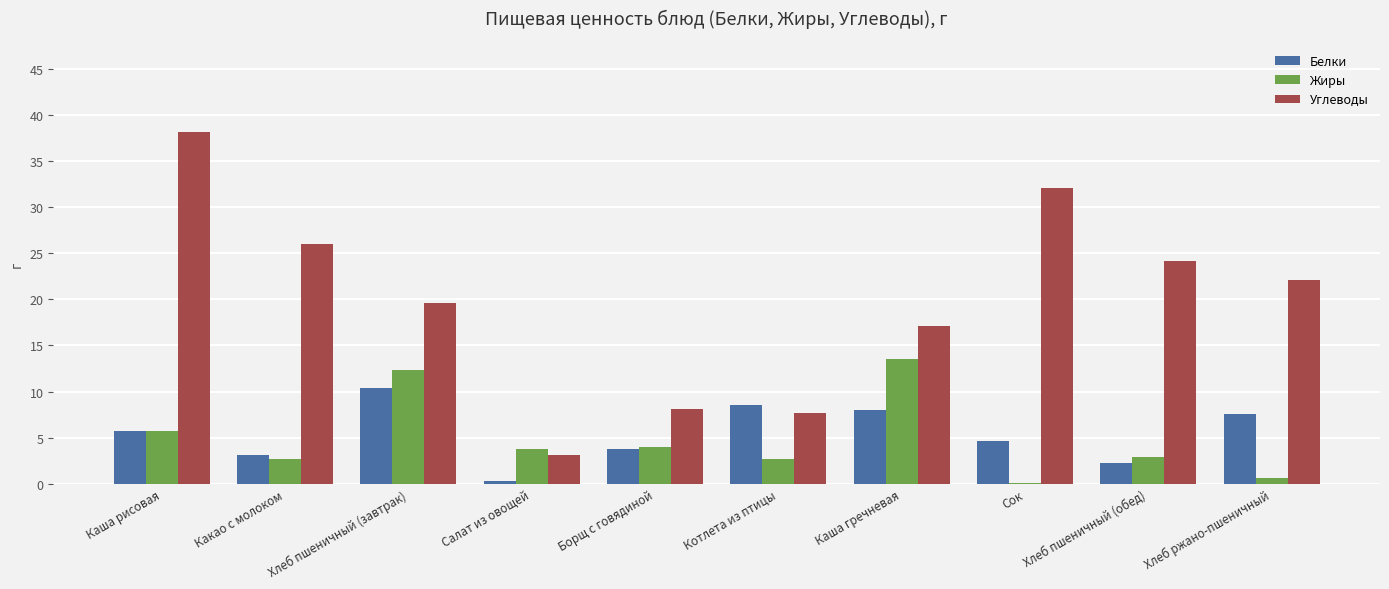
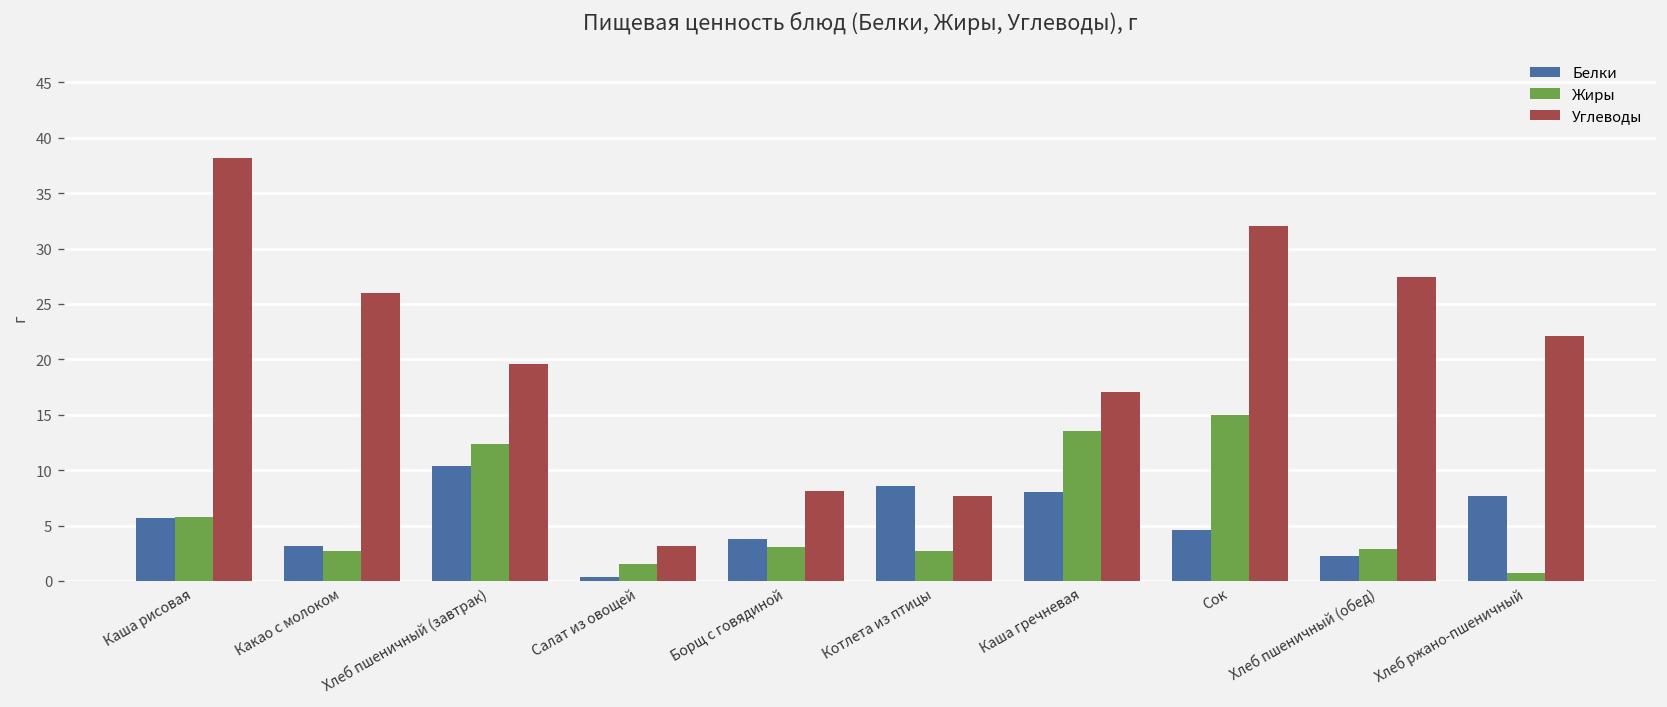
Жиры, Салат из овощей: 4 -> 1
Жиры, Борщ с говядиной: 4 -> 3
Жиры, Сок: 0 -> 15
Углеводы, Хлеб пшеничный (обед): 24 -> 27
